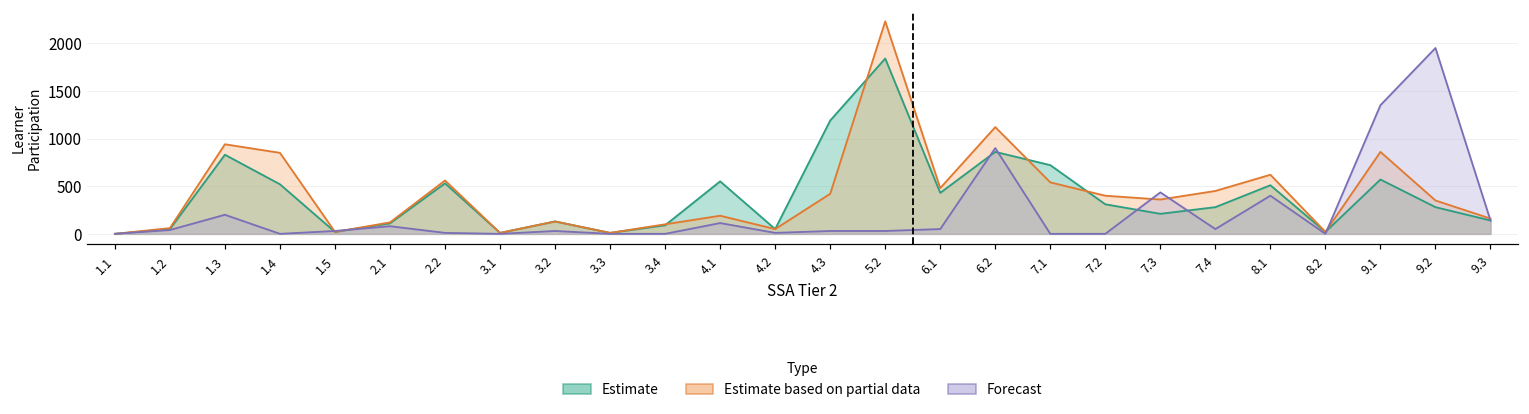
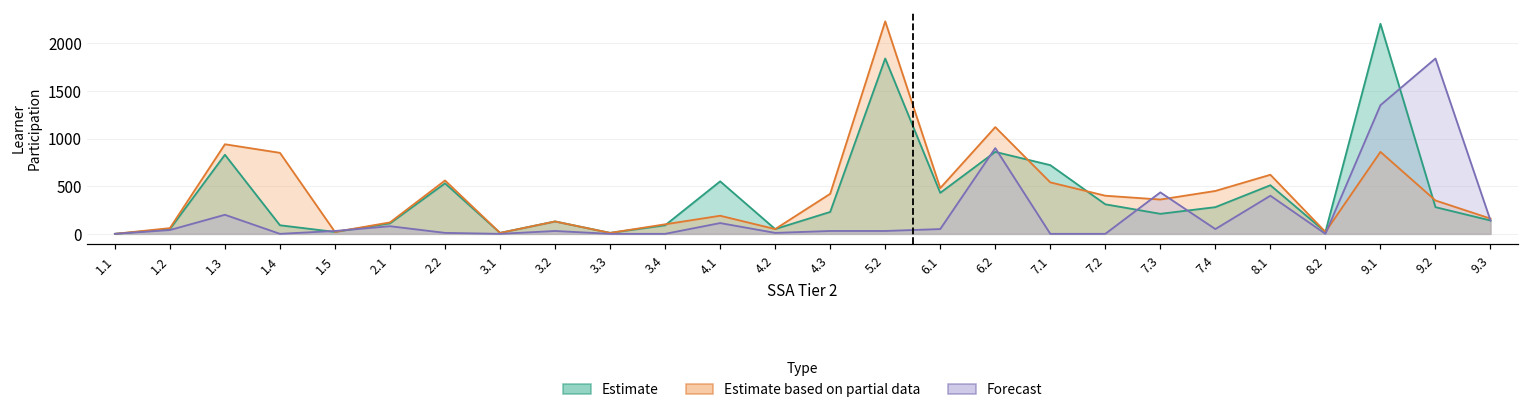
Estimate, 1.4: 500 -> 100
Estimate, 4.3: 1200 -> 200
Estimate, 9.1: 600 -> 2200
Forecast, 9.2: 2000 -> 1800
